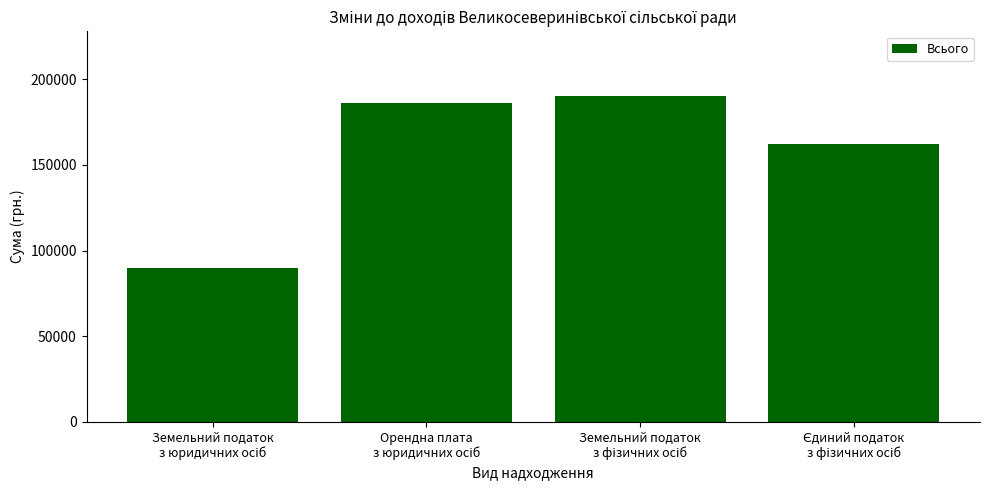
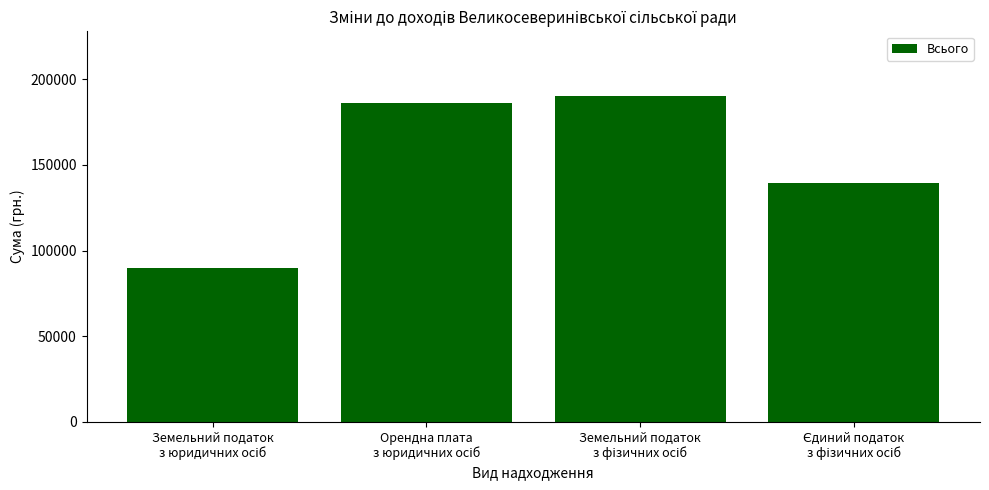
Єдиний податок з фізичних осіб: 162000 -> 140000
